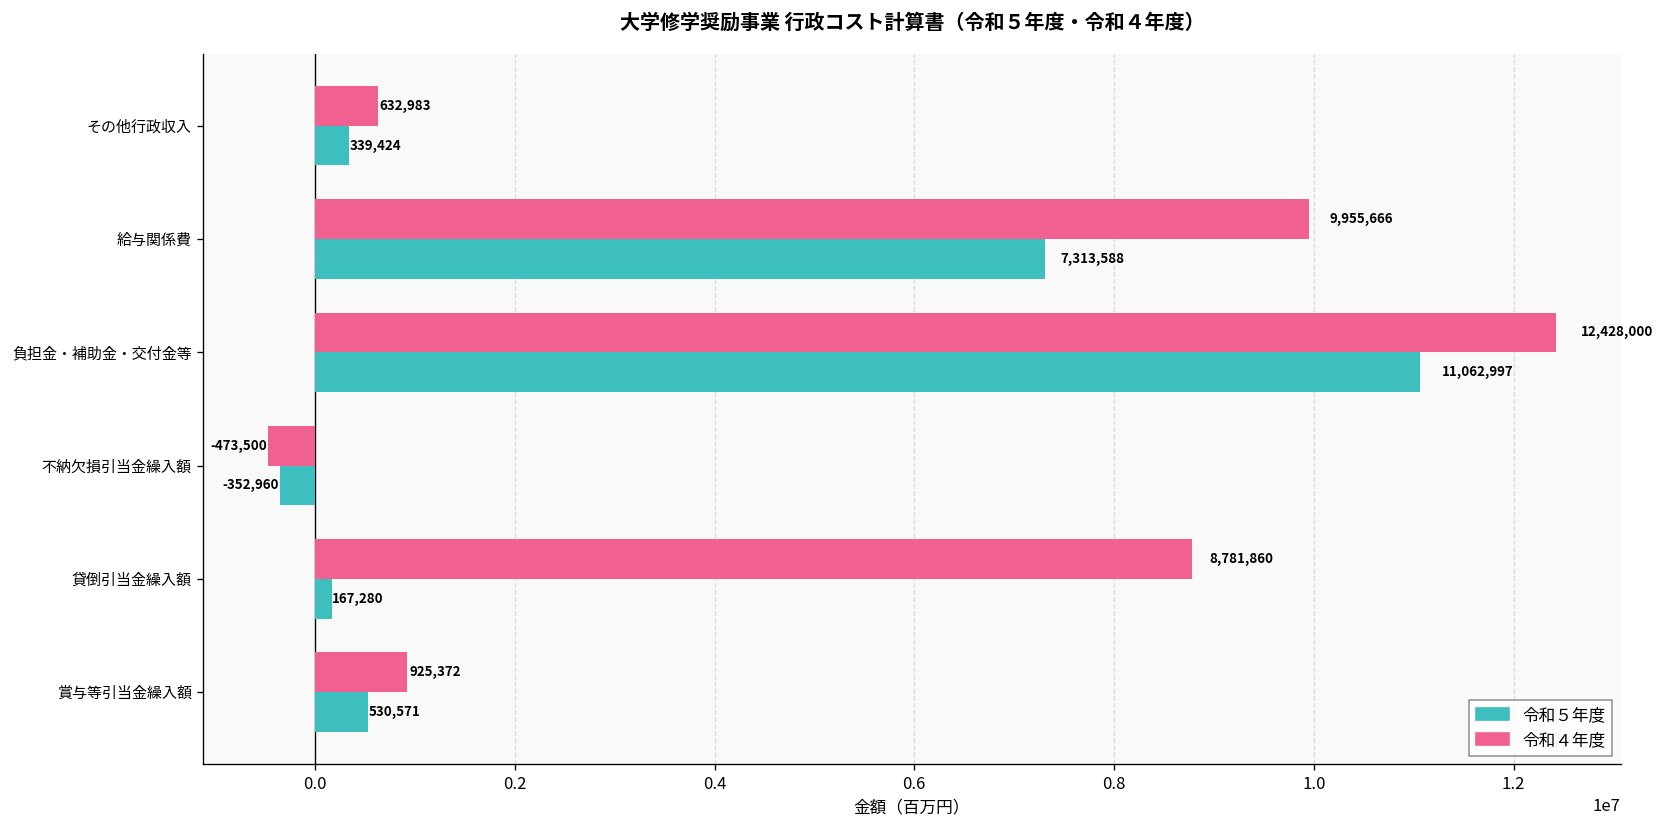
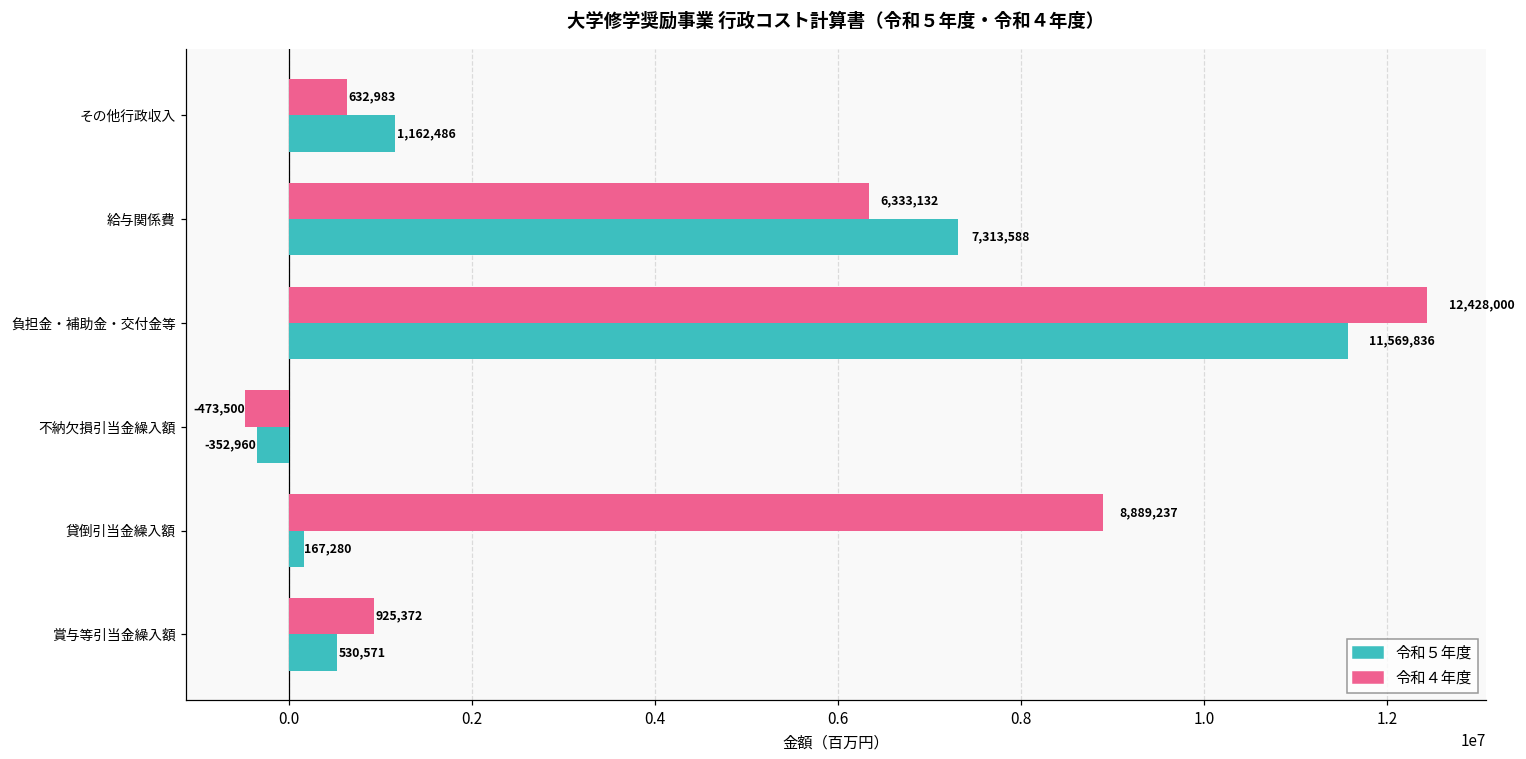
令和５年度, その他行政収入: 339,424 -> 1,162,486
令和４年度, 給与関係費: 9,955,666 -> 6,333,132
令和５年度, 負担金・補助金・交付金等: 11,062,997 -> 11,569,836
令和４年度, 貸倒引当金繰入額: 8,781,860 -> 8,889,237
